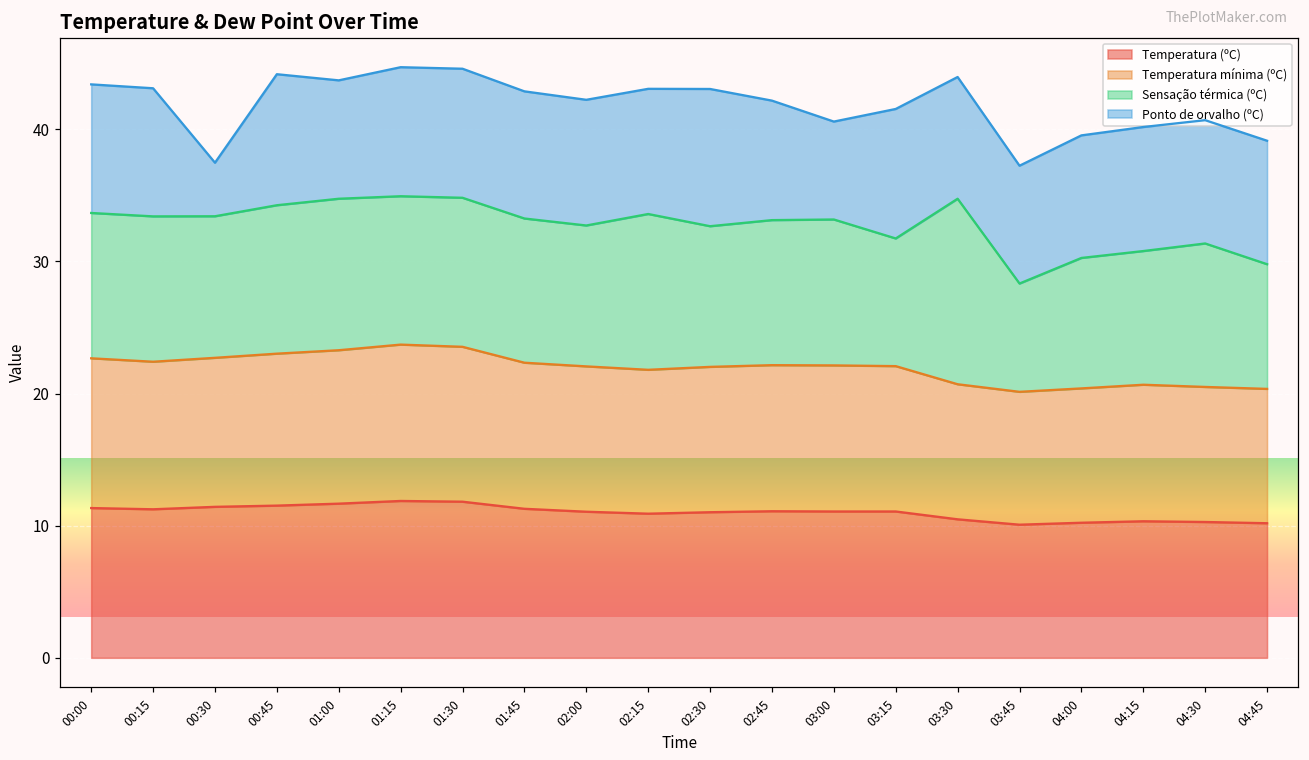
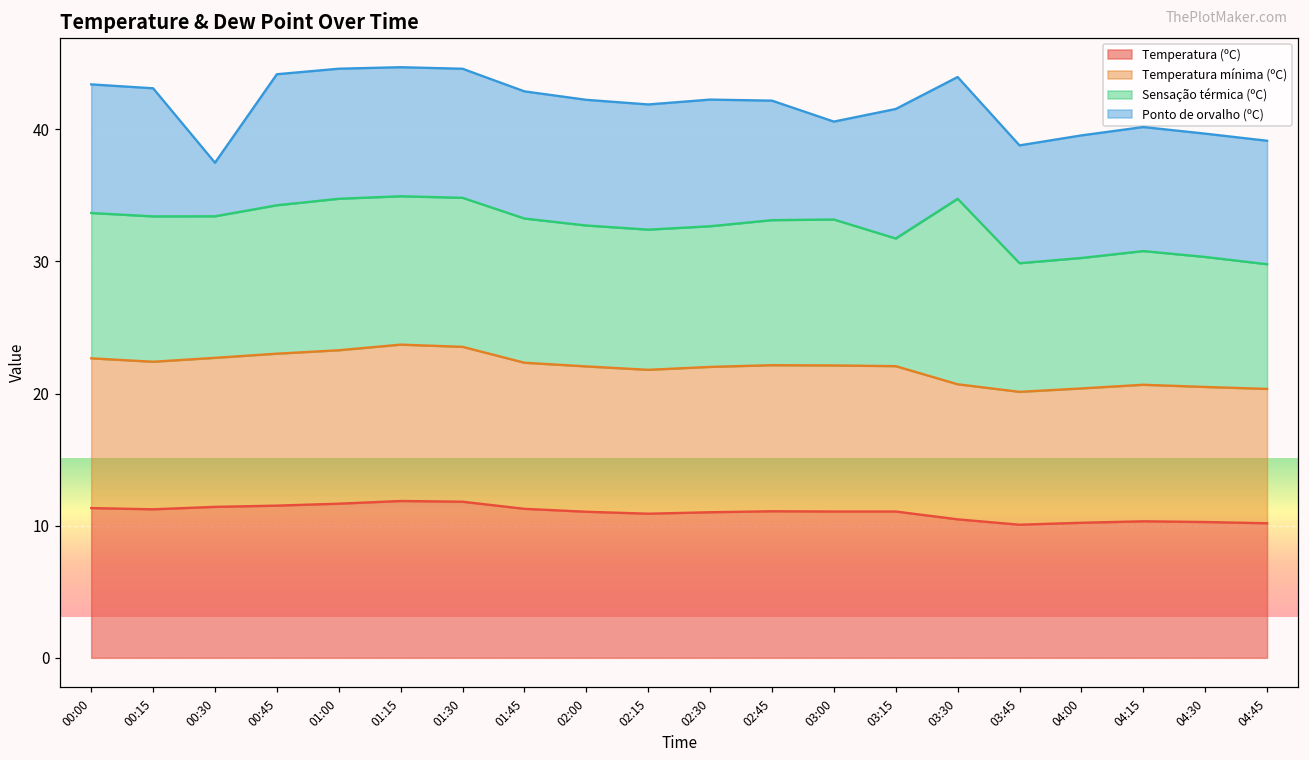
Ponto de orvalho (ºC), 01:00: 9.0 -> 9.8
Sensação térmica (ºC), 02:15: 11.8 -> 10.6
Ponto de orvalho (ºC), 02:30: 10.4 -> 9.6
Sensação térmica (ºC), 03:45: 8.2 -> 9.7
Sensação térmica (ºC), 04:30: 10.9 -> 9.8
